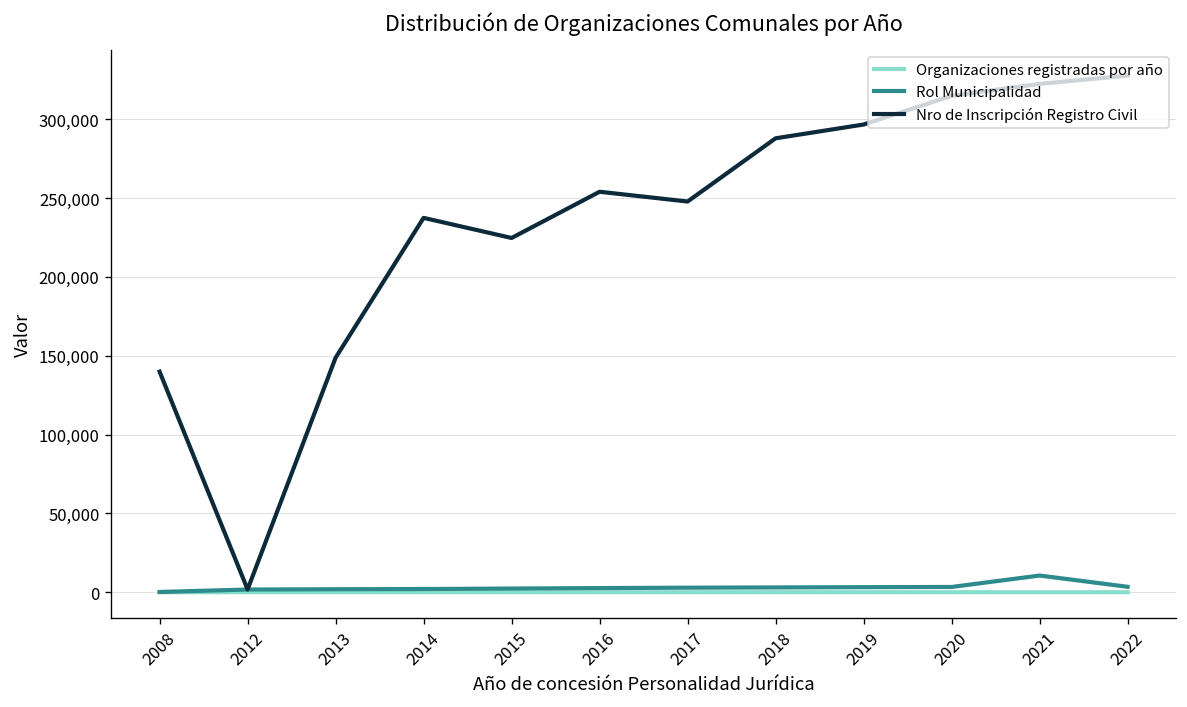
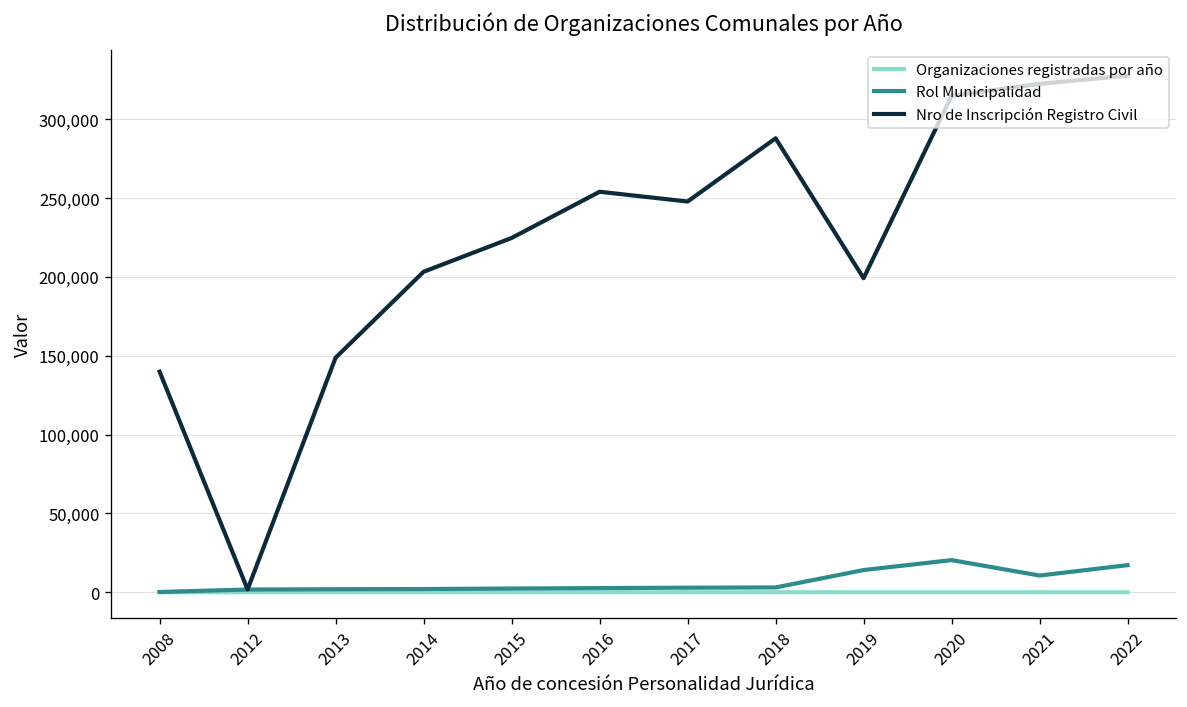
Nro de Inscripción Registro Civil, 2014: 237,000 -> 203,000
Rol Municipalidad, 2019: 3,000 -> 14,000
Nro de Inscripción Registro Civil, 2019: 297,000 -> 199,000
Rol Municipalidad, 2020: 3,000 -> 20,000
Rol Municipalidad, 2022: 3,000 -> 17,000
